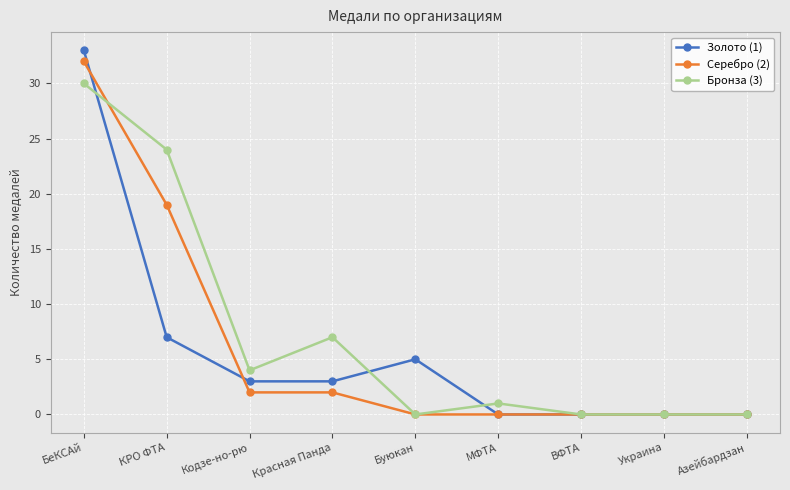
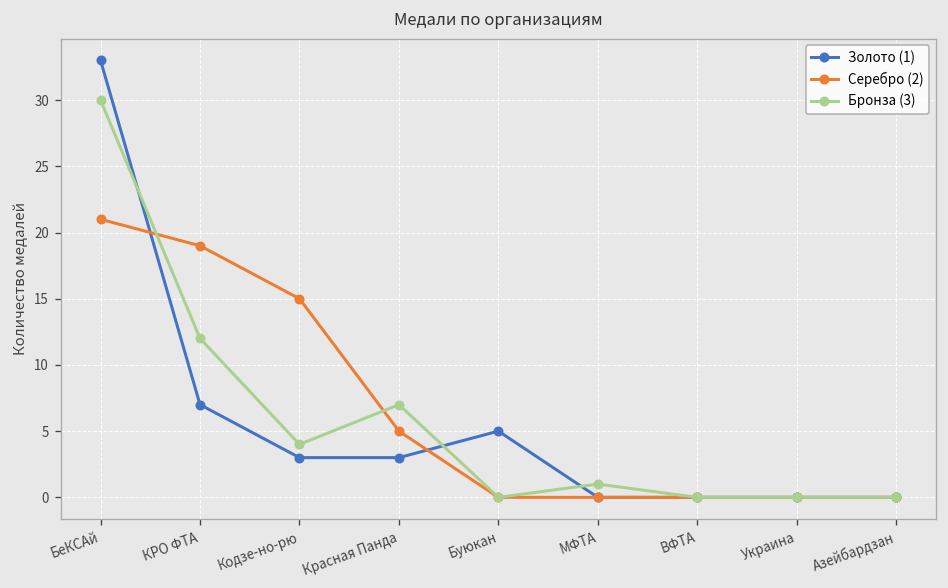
Серебро (2), БеКСАй: 32 -> 21
Бронза (3), КРО ФТА: 24 -> 12
Серебро (2), Кодзе-но-рю: 2 -> 15
Серебро (2), Красная Панда: 2 -> 5
